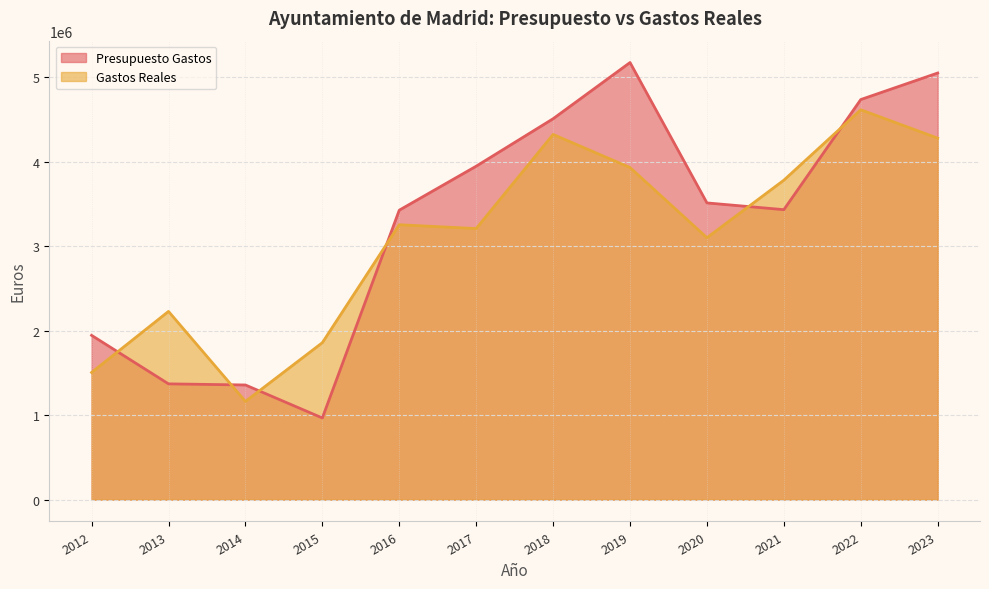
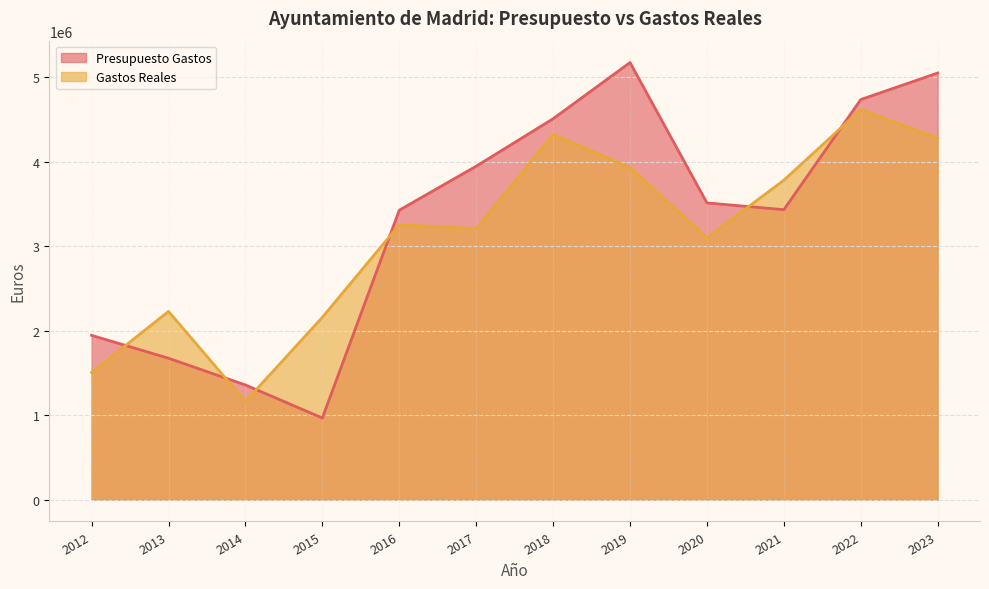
Presupuesto Gastos, 2013: 1400000 -> 1700000
Gastos Reales, 2015: 1900000 -> 2200000
